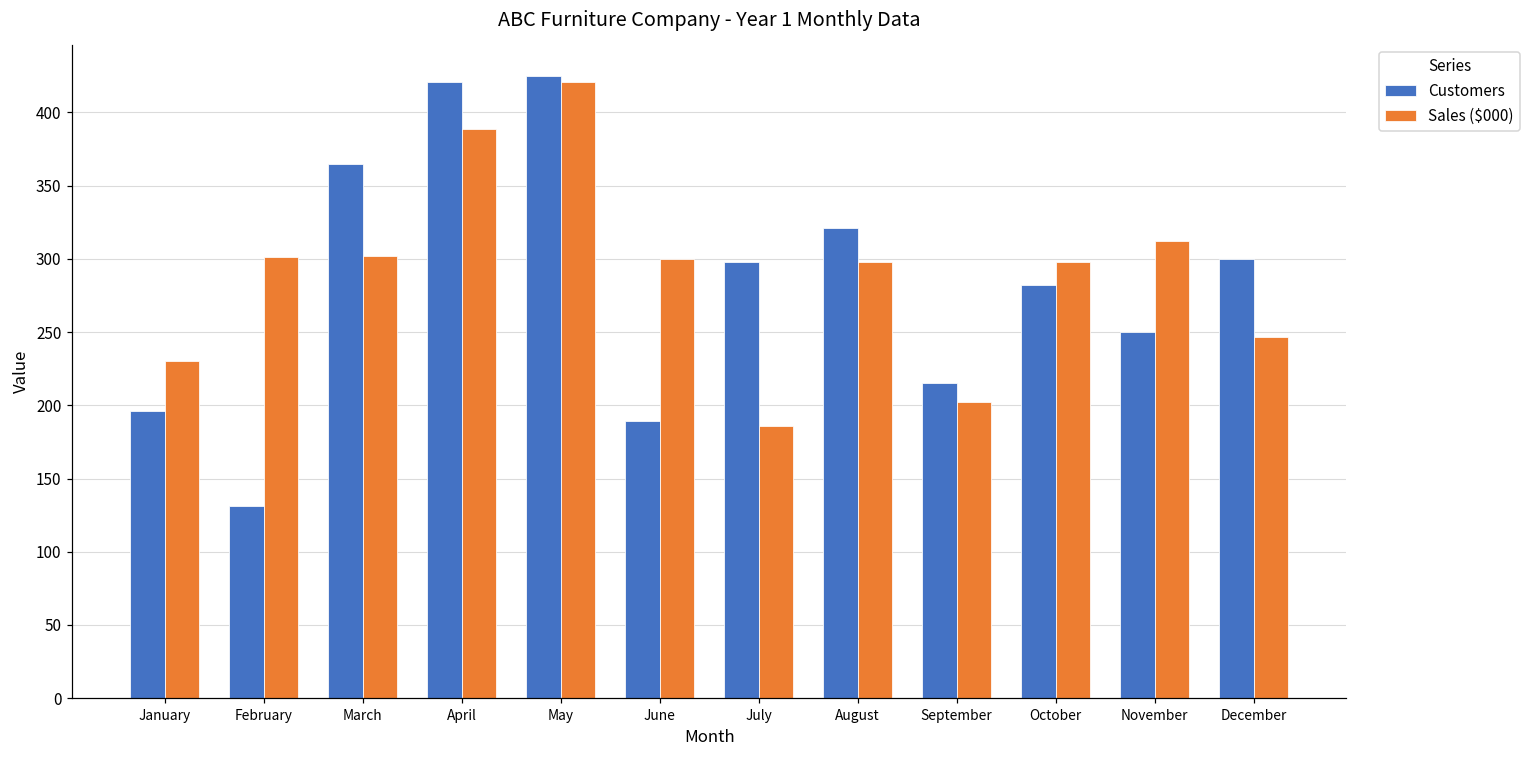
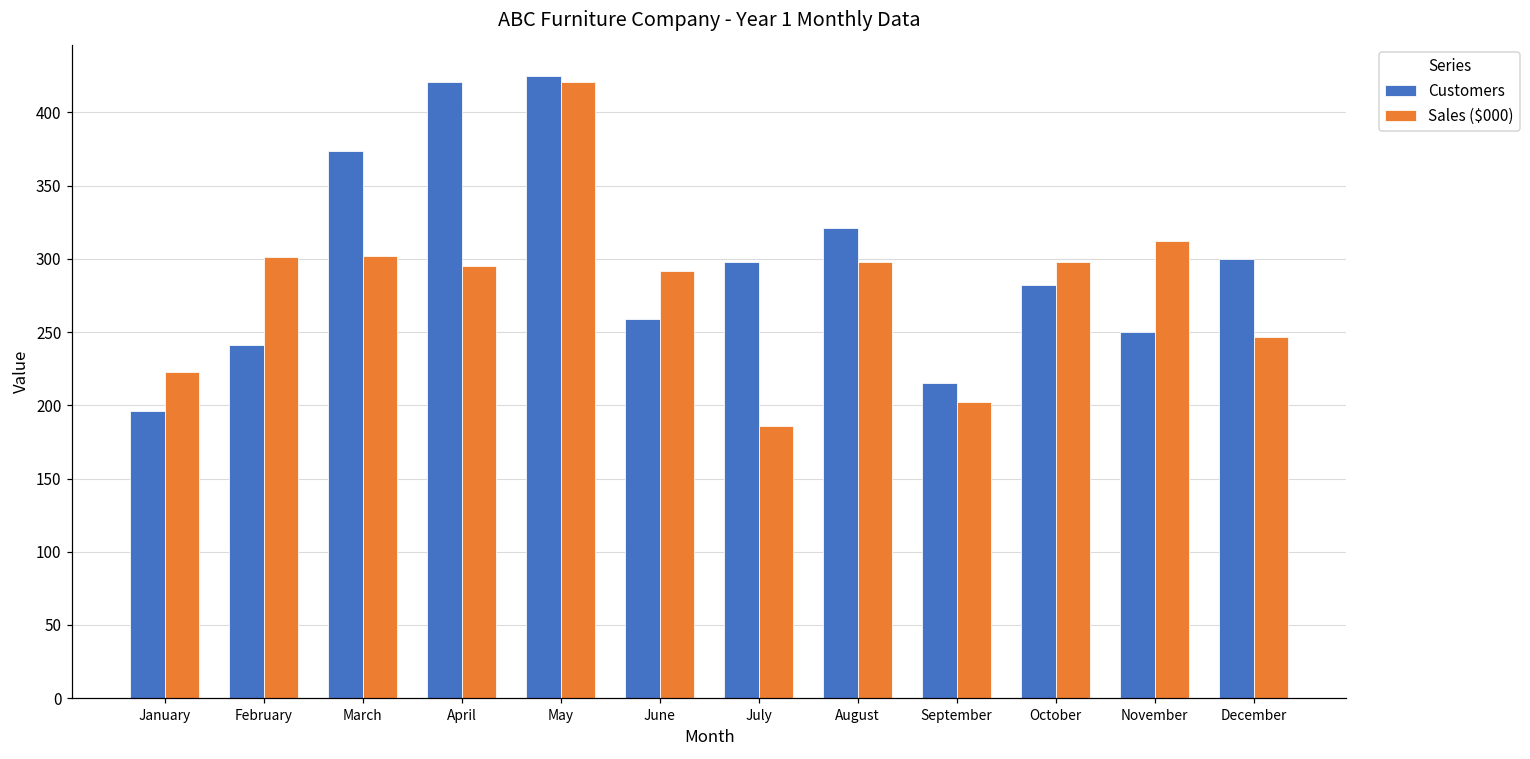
Sales ($000), January: 230 -> 223
Customers, February: 131 -> 241
Customers, March: 365 -> 374
Sales ($000), April: 389 -> 295
Customers, June: 189 -> 259
Sales ($000), June: 300 -> 292
